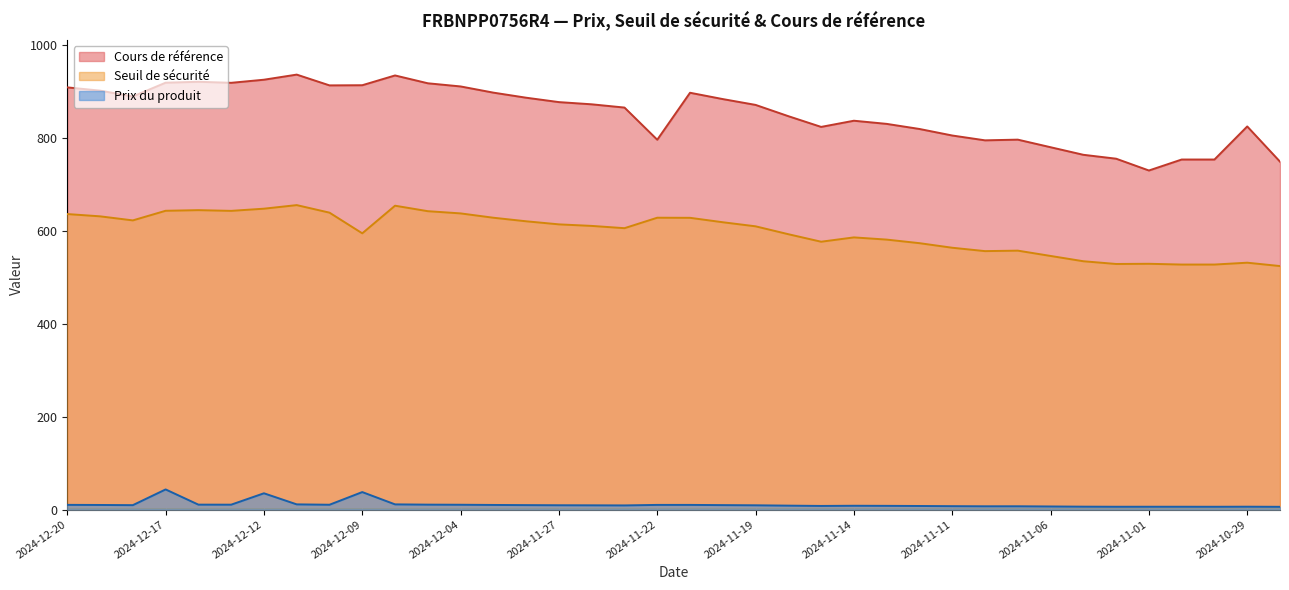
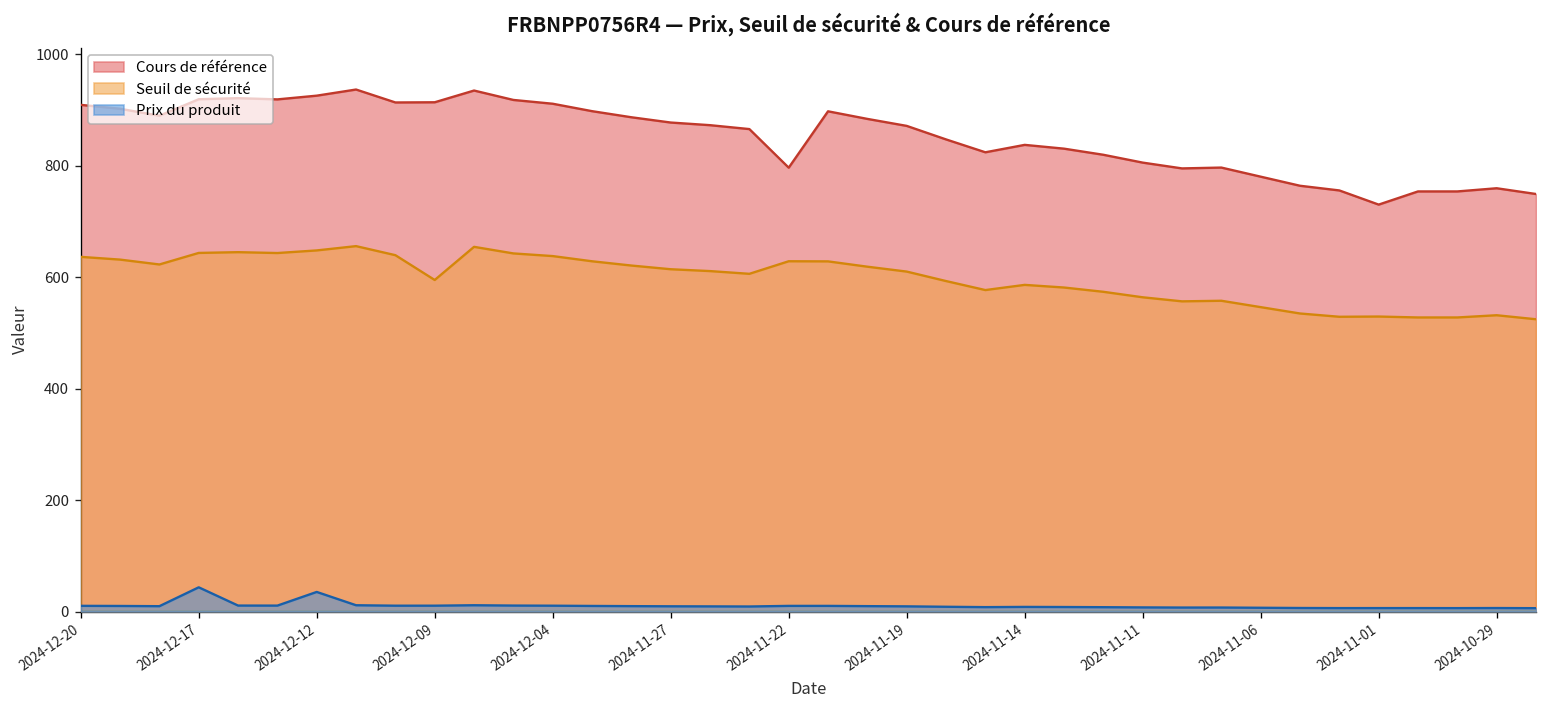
Prix du produit, 2024-12-09: 40 -> 10
Cours de référence, 2024-10-29: 820 -> 760
